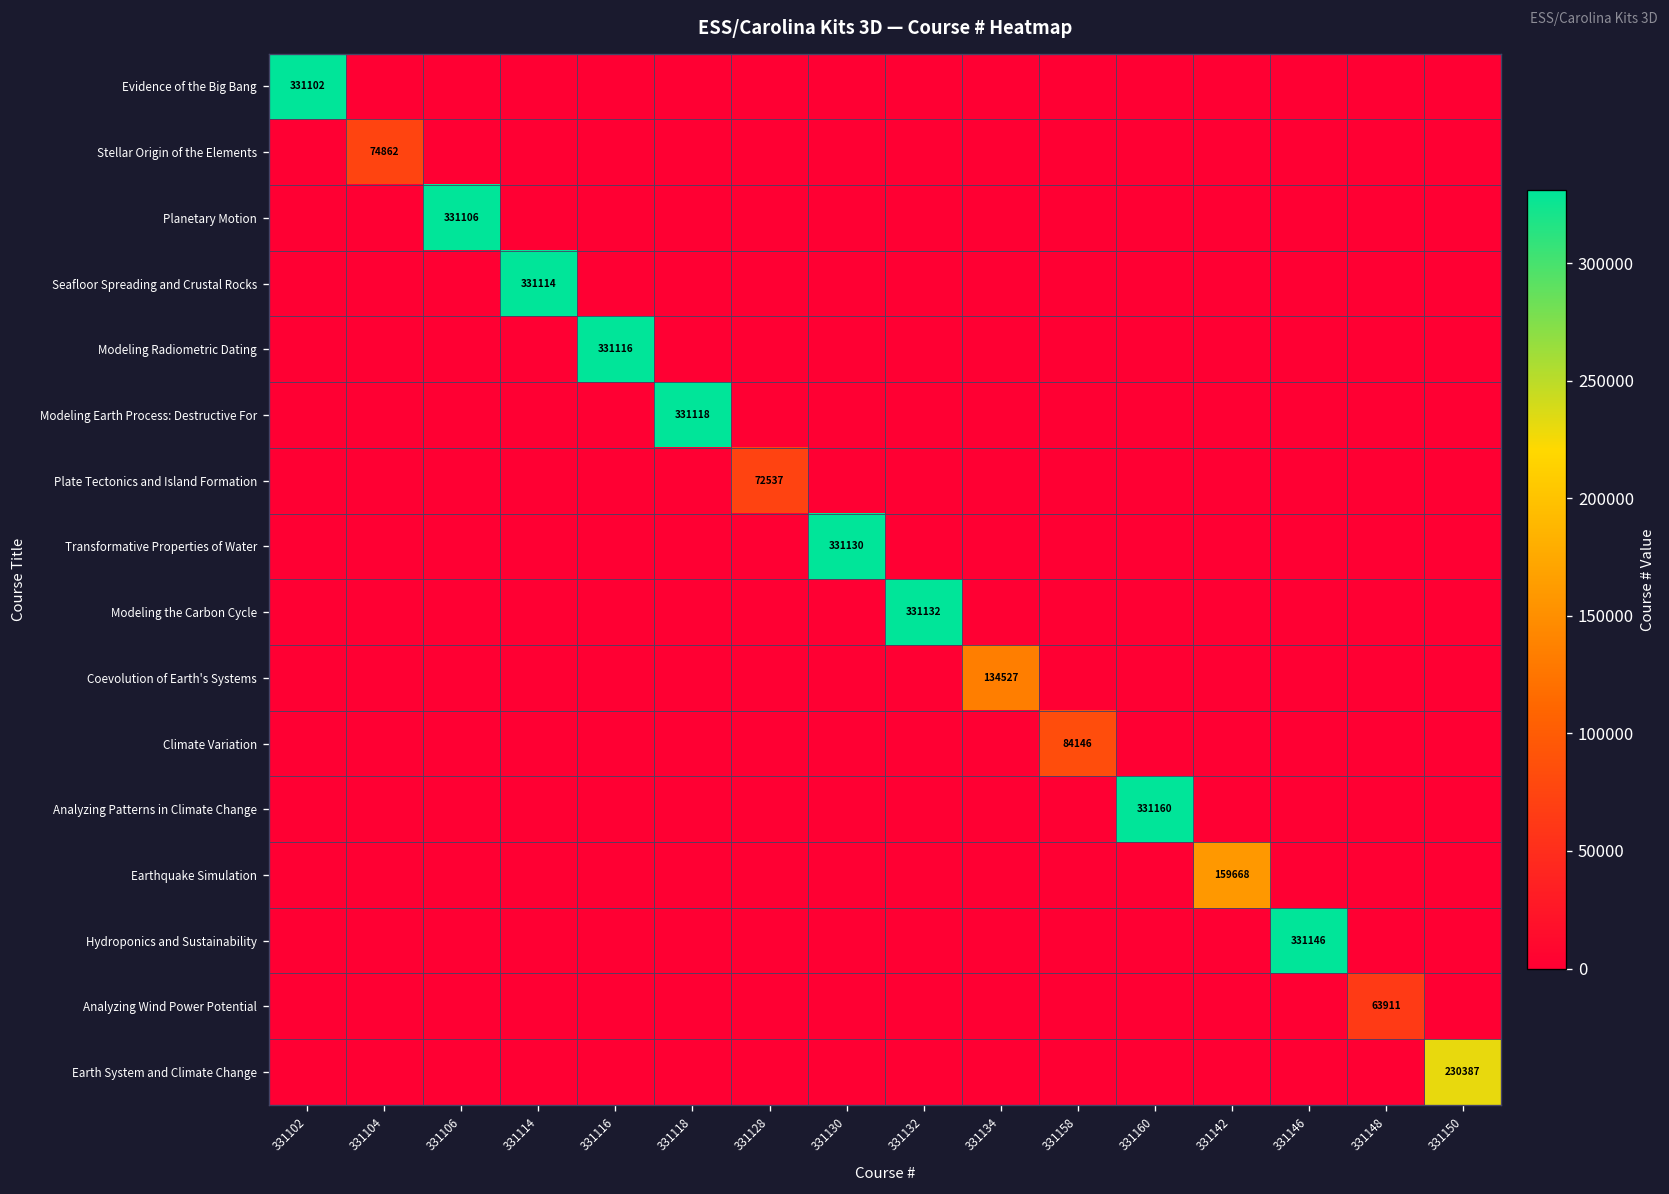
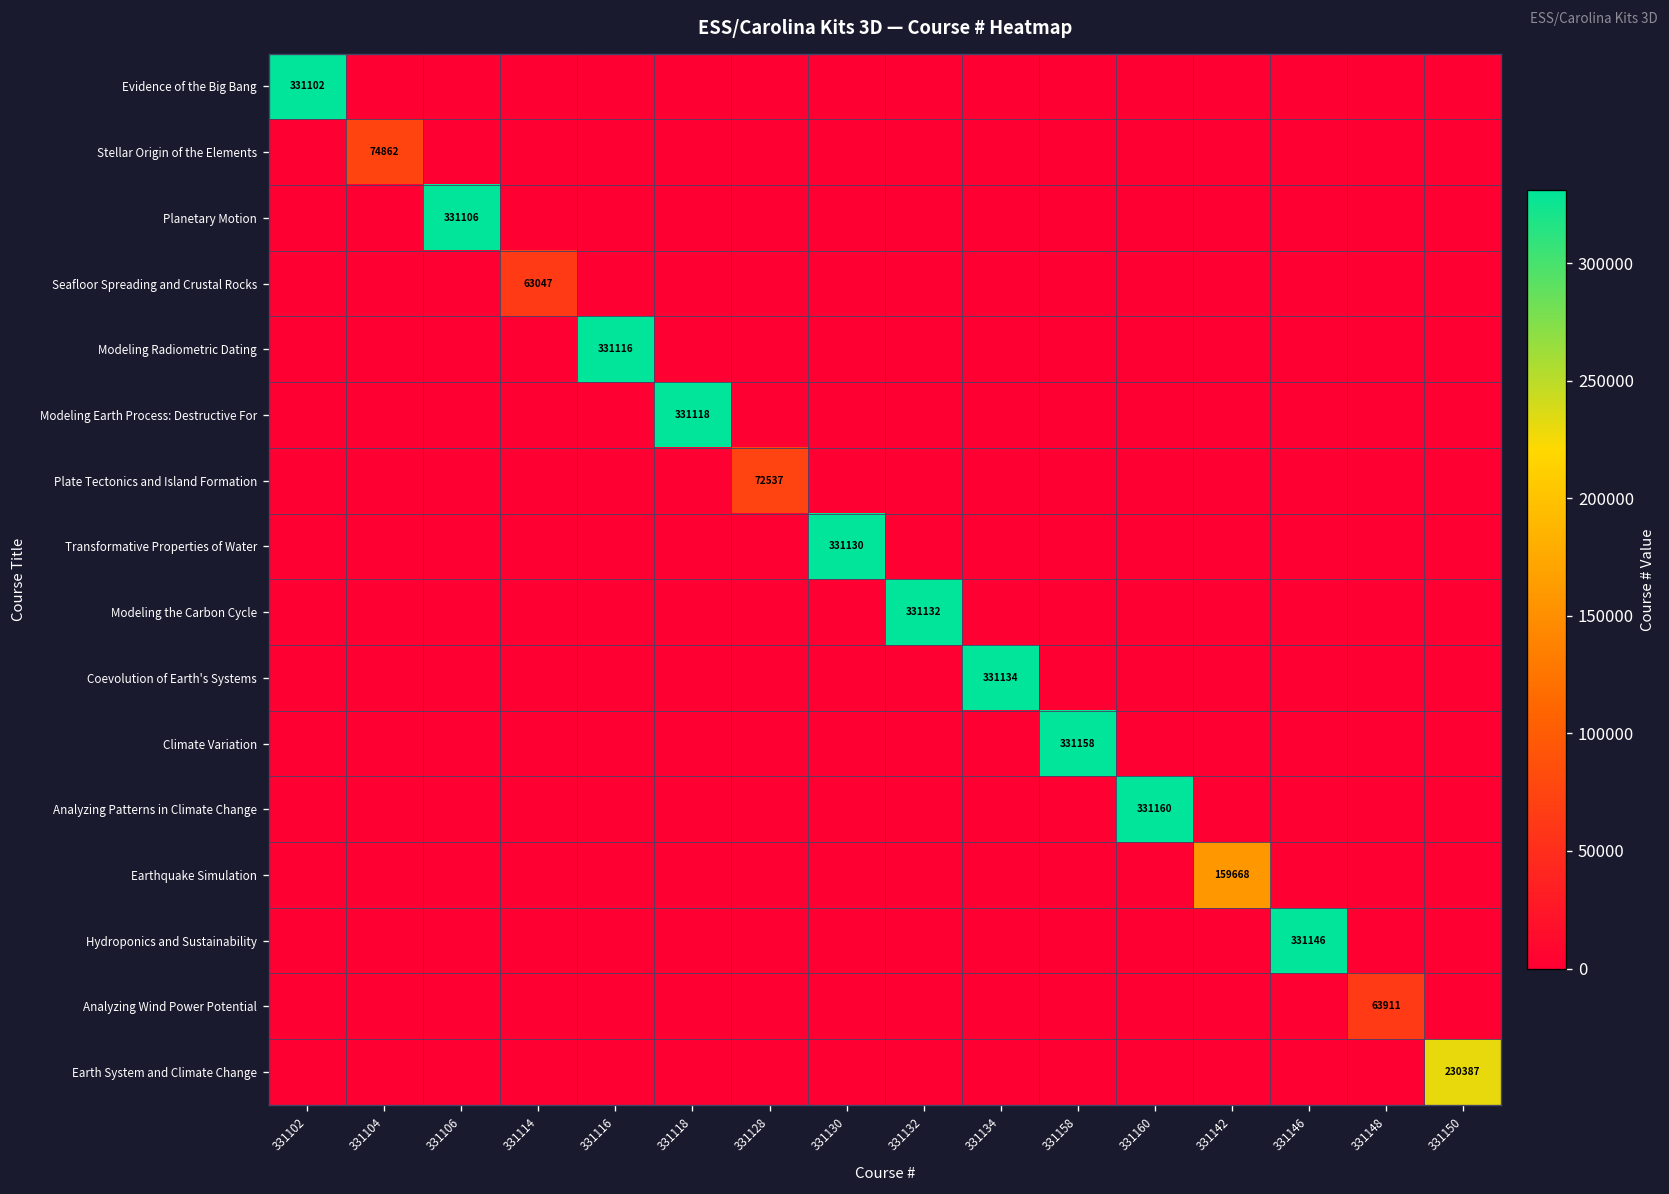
Seafloor Spreading and Crustal Rocks, 331114: 331114 -> 63047
Coevolution of Earth's Systems, 331134: 134527 -> 331134
Climate Variation, 331158: 84146 -> 331158
